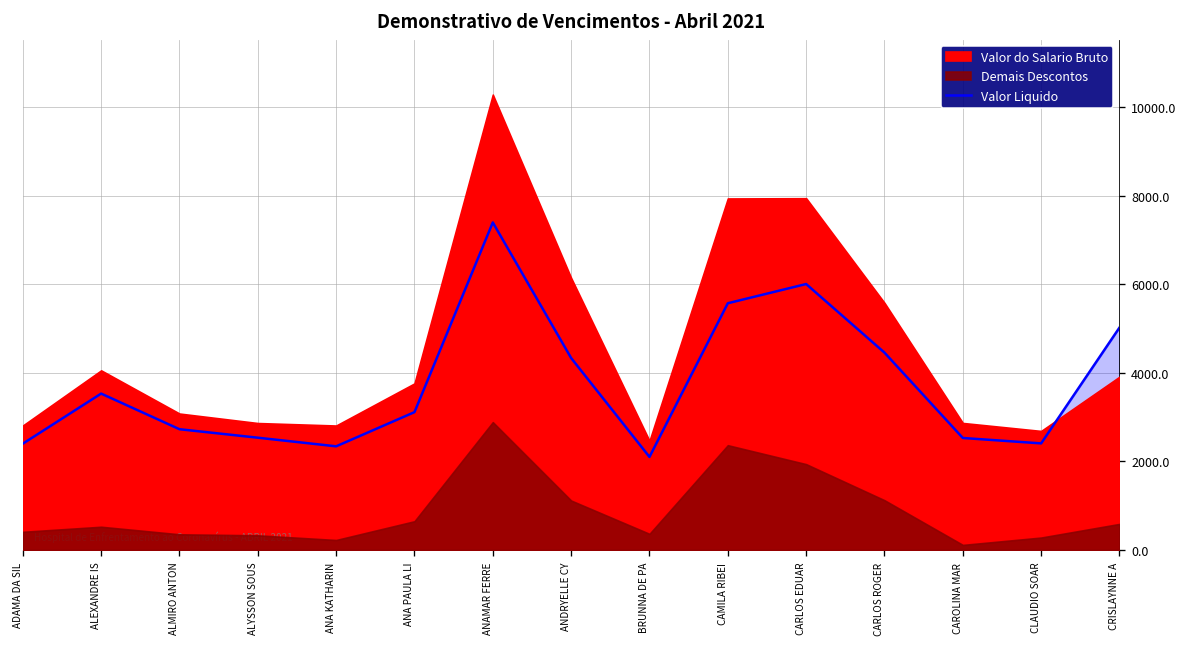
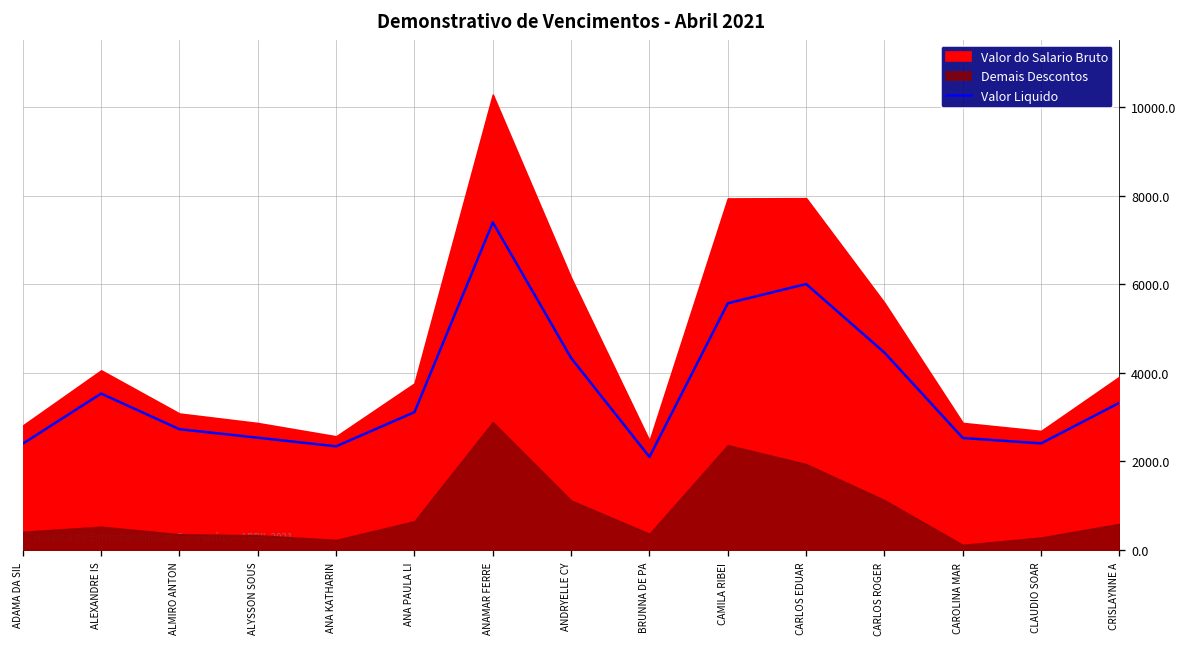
Valor do Salario Bruto, ANA KATHARIN: 2800 -> 2600
Valor Liquido, CRISLAYNNE A: 5000 -> 3300
